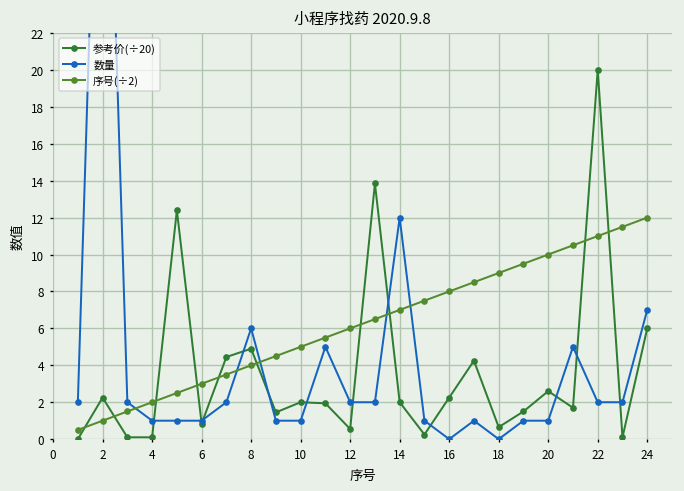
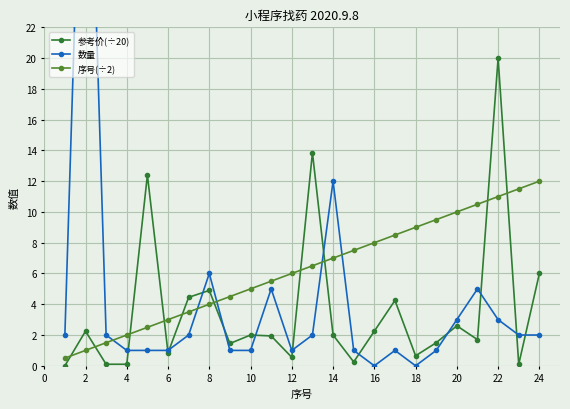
数量, 12: 2 -> 1
数量, 20: 1 -> 3
数量, 22: 2 -> 3
数量, 24: 7 -> 2
